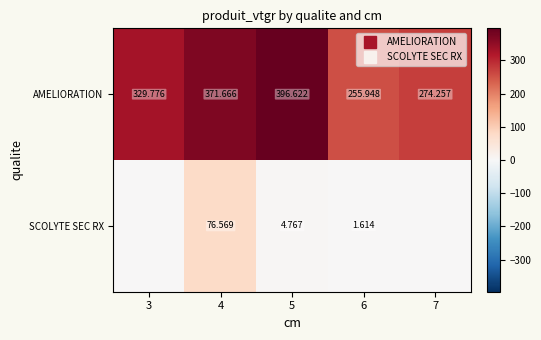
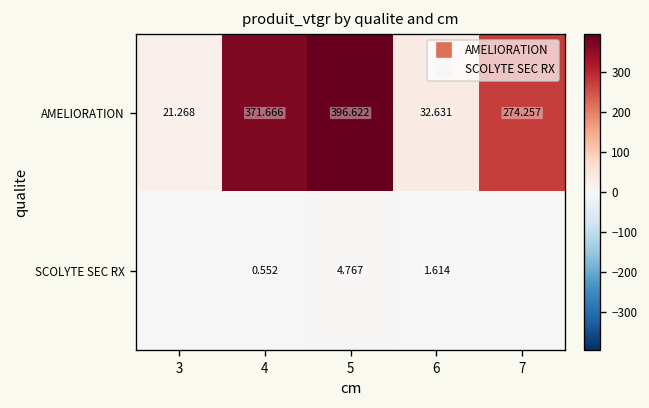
AMELIORATION, 3: 329.776 -> 21.268
AMELIORATION, 6: 255.948 -> 32.631
SCOLYTE SEC RX, 4: 76.569 -> 0.552
